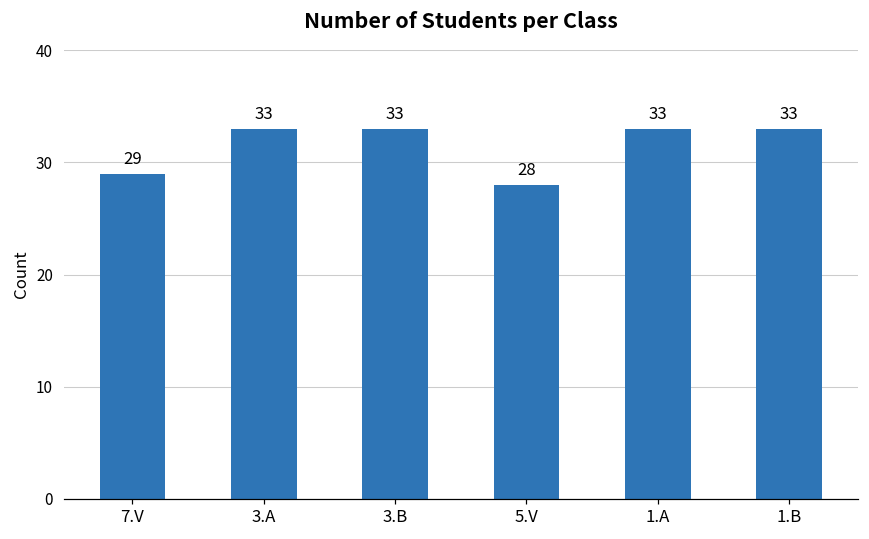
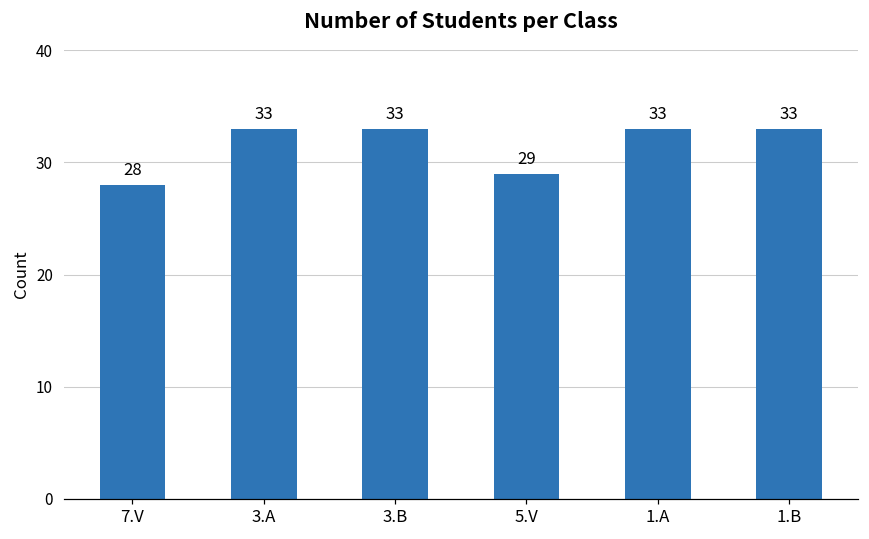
7.V: 29 -> 28
5.V: 28 -> 29
